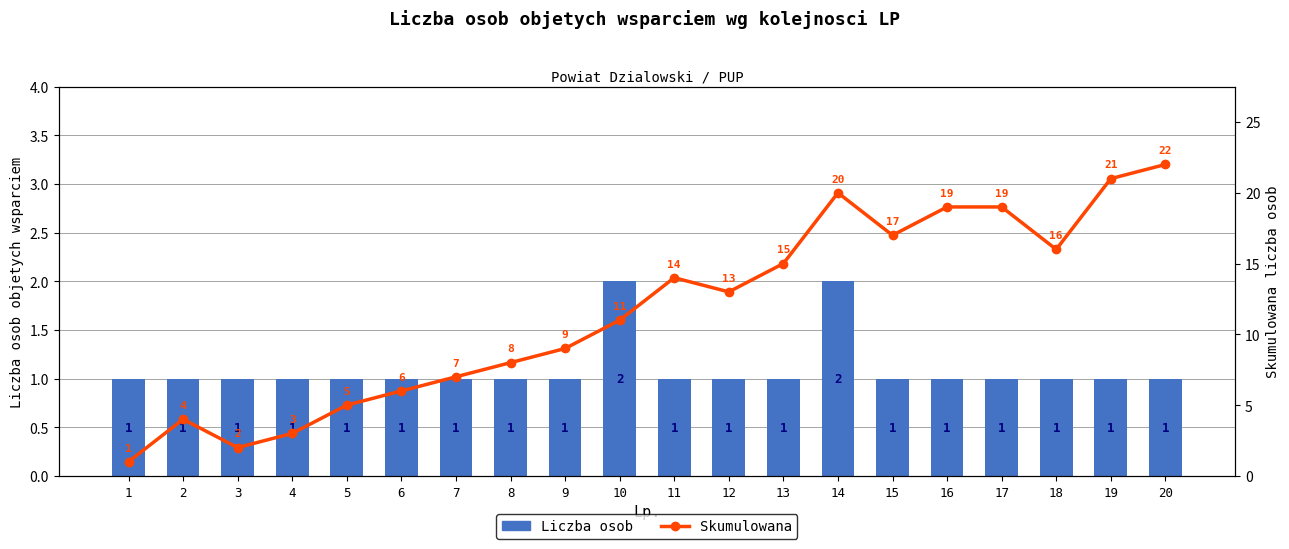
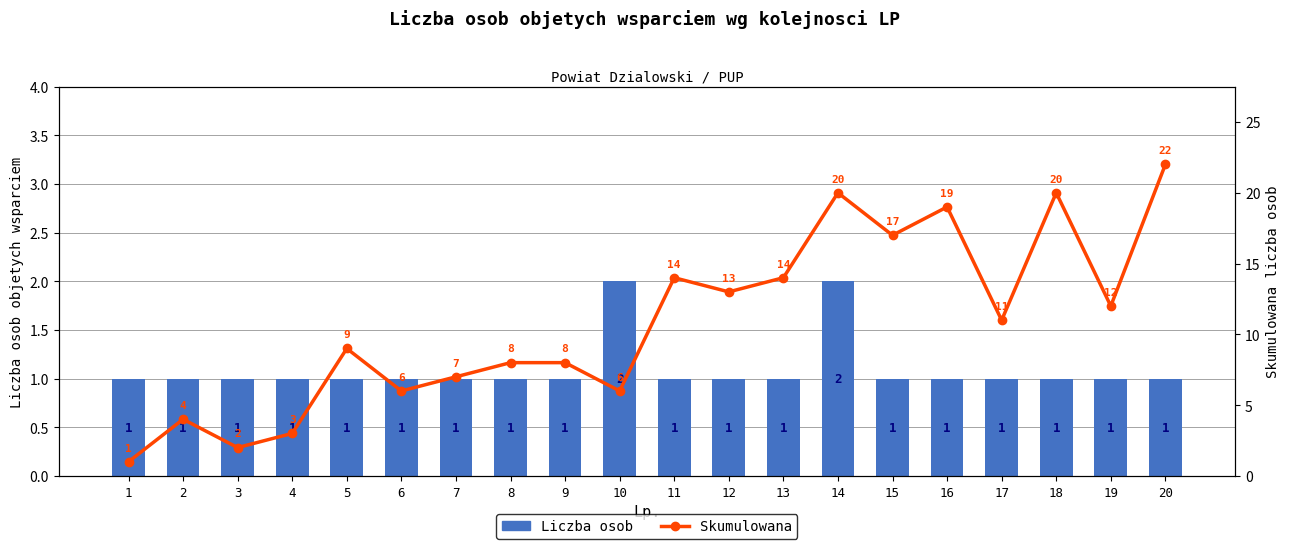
Skumulowana, 5: 5 -> 9
Skumulowana, 9: 9 -> 8
Skumulowana, 10: 11 -> 6
Skumulowana, 13: 15 -> 14
Skumulowana, 17: 19 -> 11
Skumulowana, 18: 16 -> 20
Skumulowana, 19: 21 -> 12
